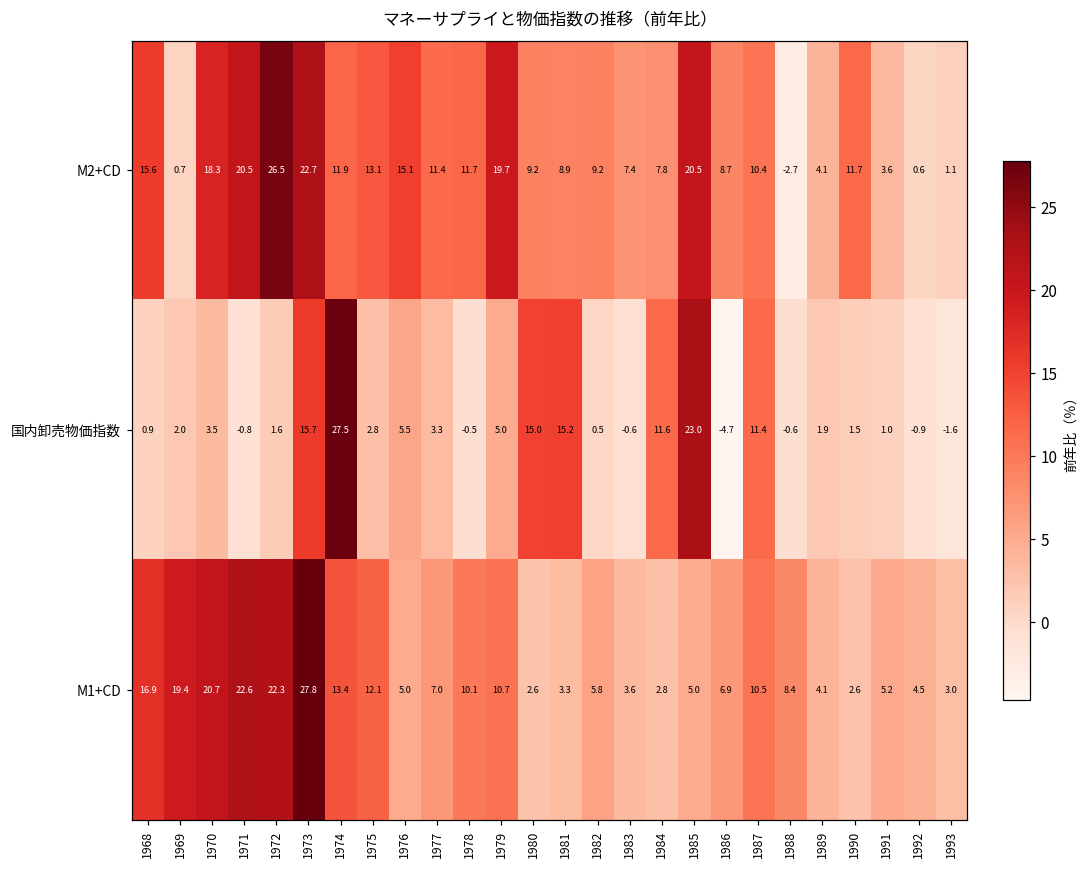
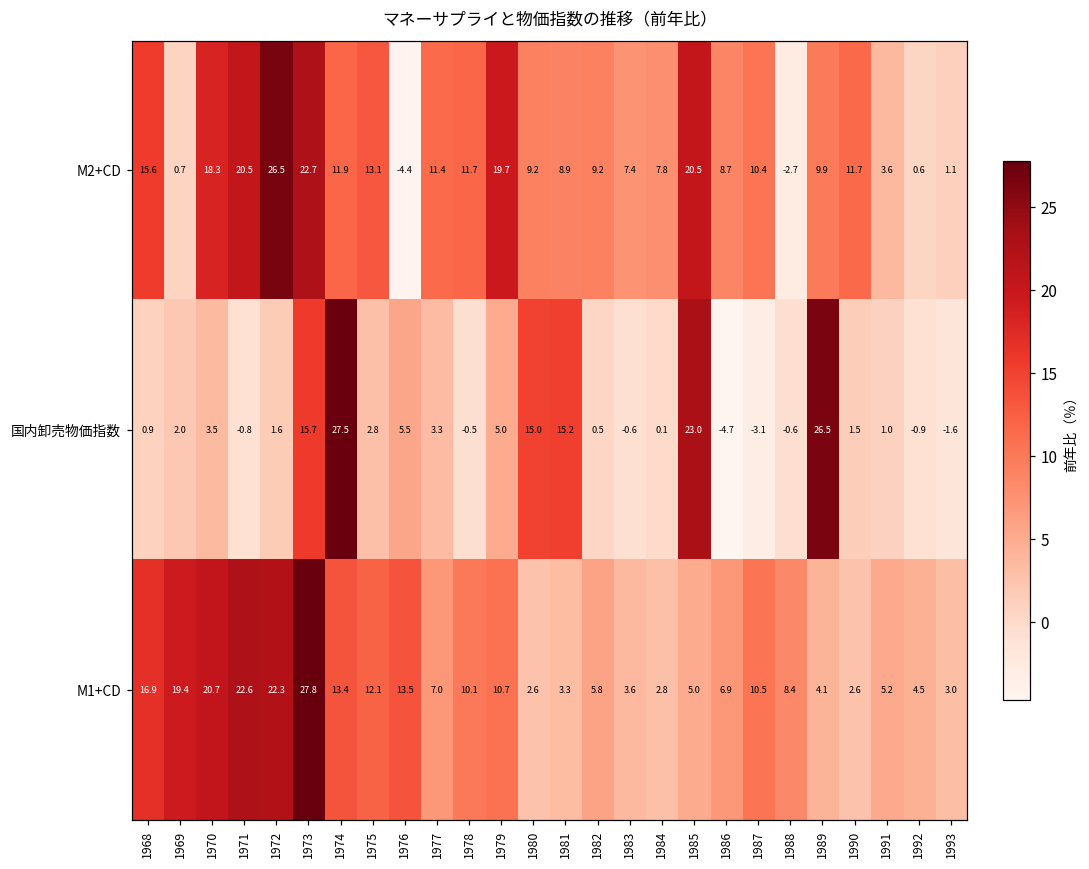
M2+CD, 1976: 15.1 -> -4.4
M2+CD, 1989: 4.1 -> 9.9
国内卸売物価指数, 1984: 11.6 -> 0.1
国内卸売物価指数, 1987: 11.4 -> -3.1
国内卸売物価指数, 1989: 1.9 -> 26.5
M1+CD, 1976: 5.0 -> 13.5
